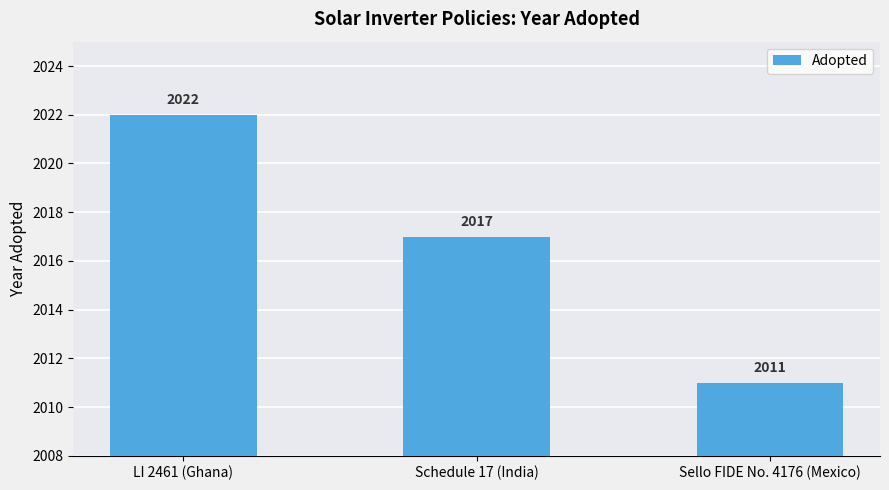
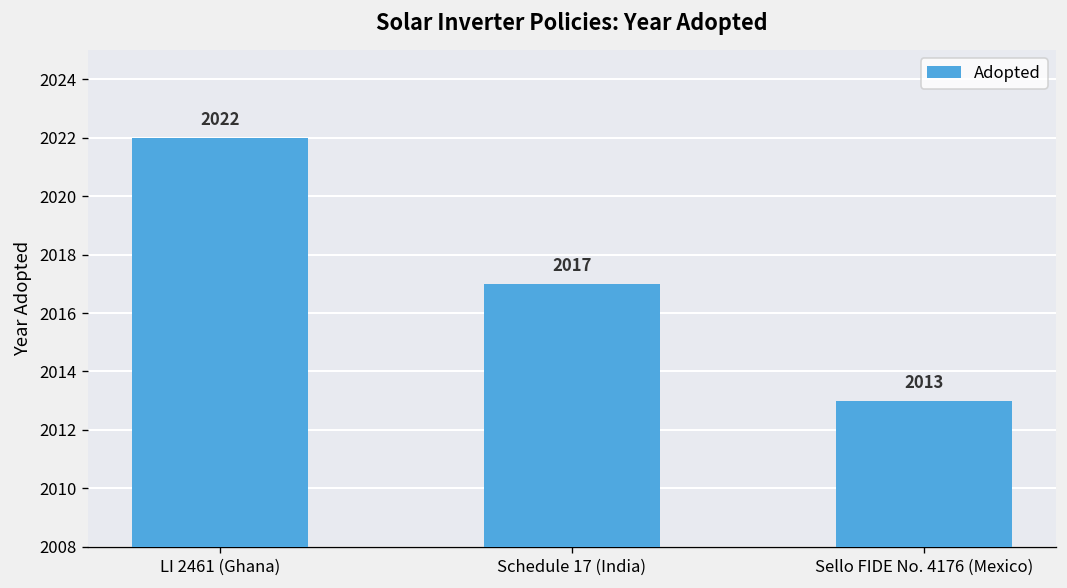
Sello FIDE No. 4176 (Mexico): 2011 -> 2013
